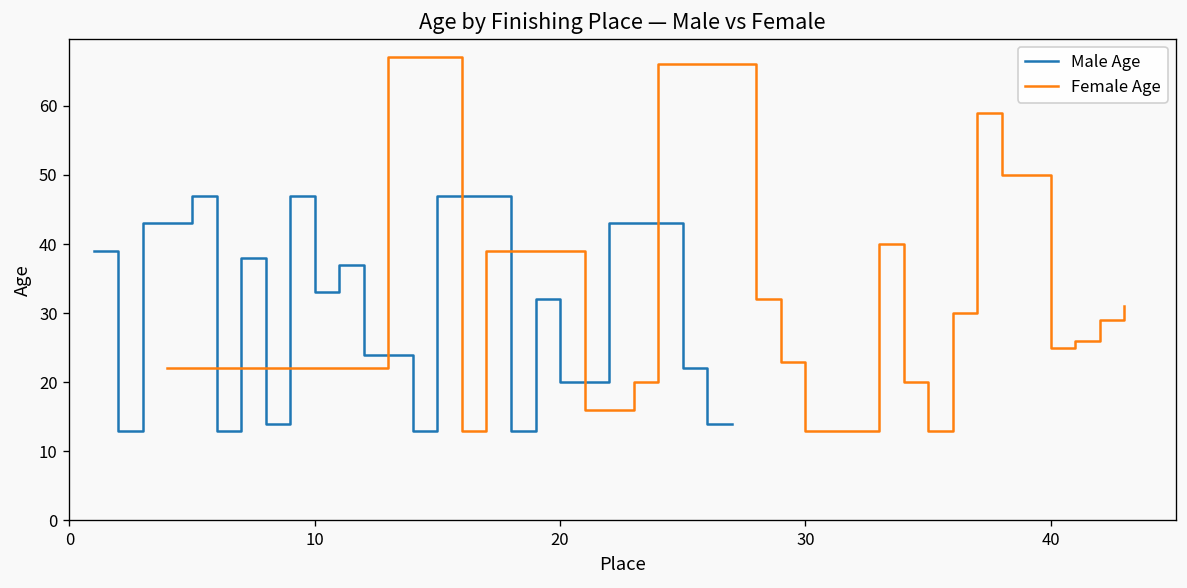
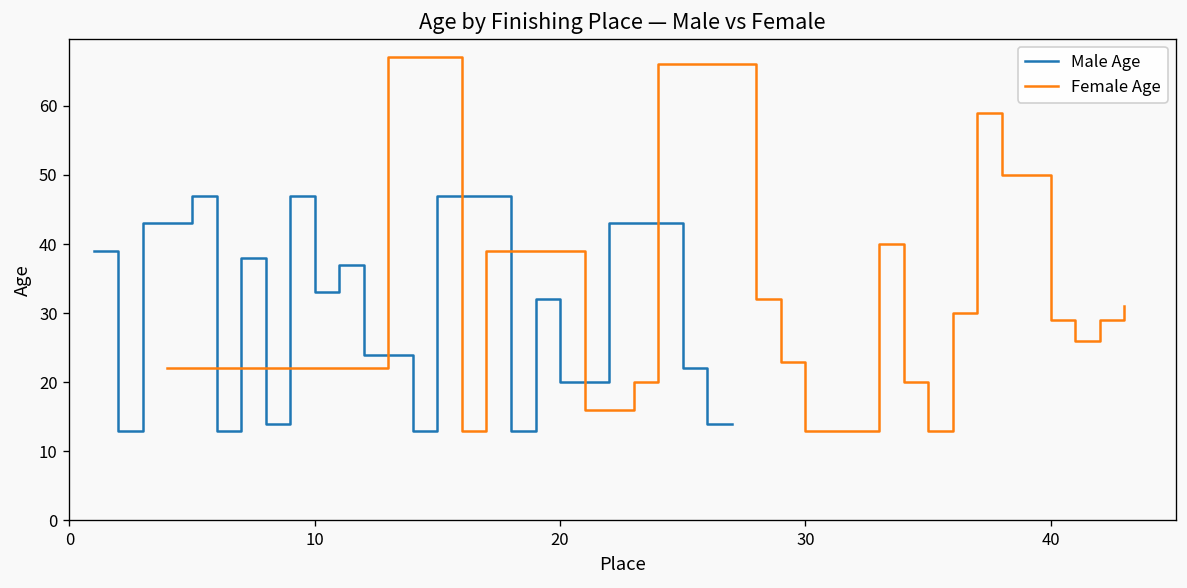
Female Age, 40: 25 -> 29
